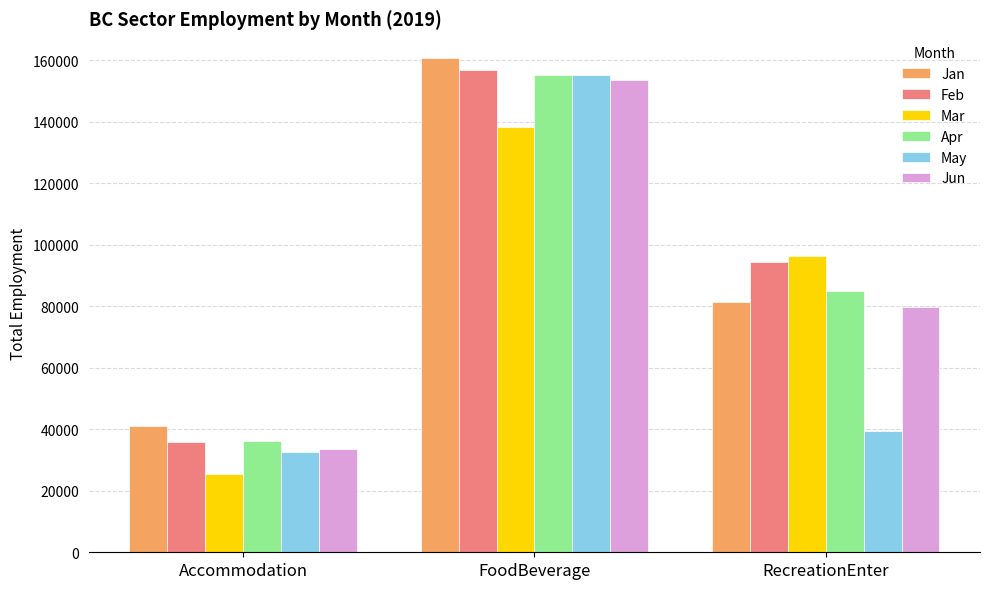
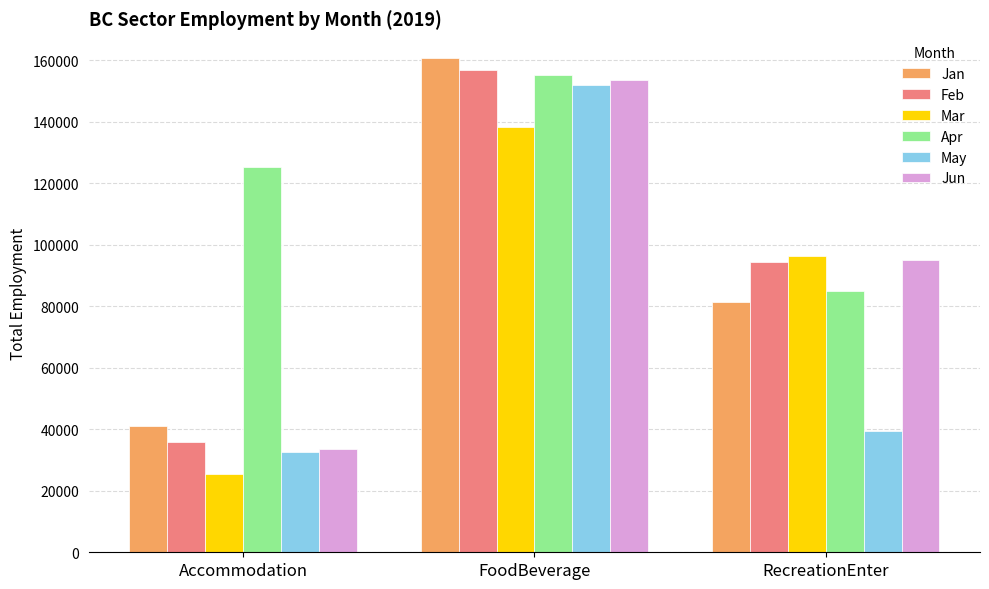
Apr, Accommodation: 36000 -> 125000
May, FoodBeverage: 155000 -> 152000
Jun, RecreationEnter: 80000 -> 95000
